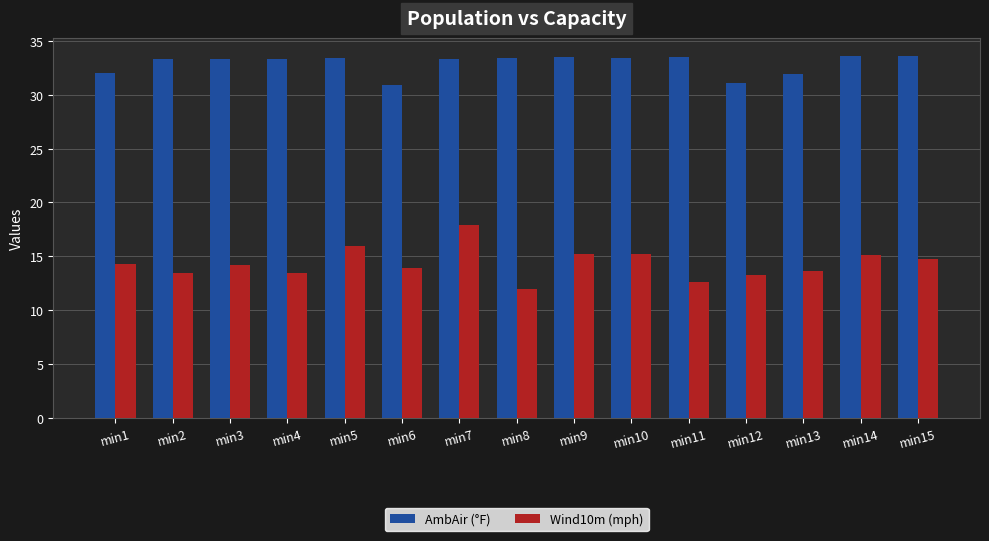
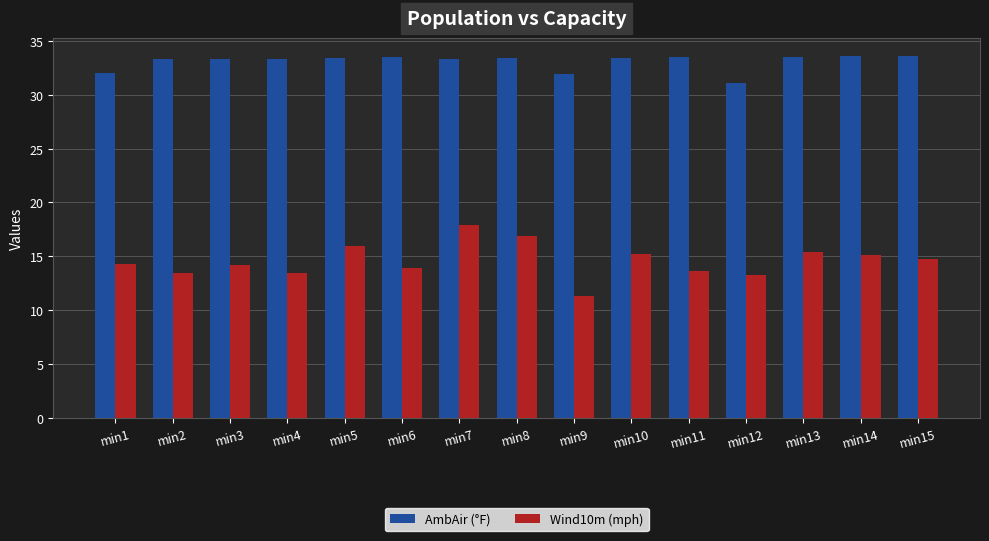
AmbAir (°F), min6: 30.9 -> 33.5
Wind10m (mph), min8: 12.0 -> 16.9
AmbAir (°F), min9: 33.5 -> 31.9
Wind10m (mph), min9: 15.2 -> 11.3
Wind10m (mph), min11: 12.6 -> 13.6
AmbAir (°F), min13: 31.9 -> 33.5
Wind10m (mph), min13: 13.6 -> 15.4
